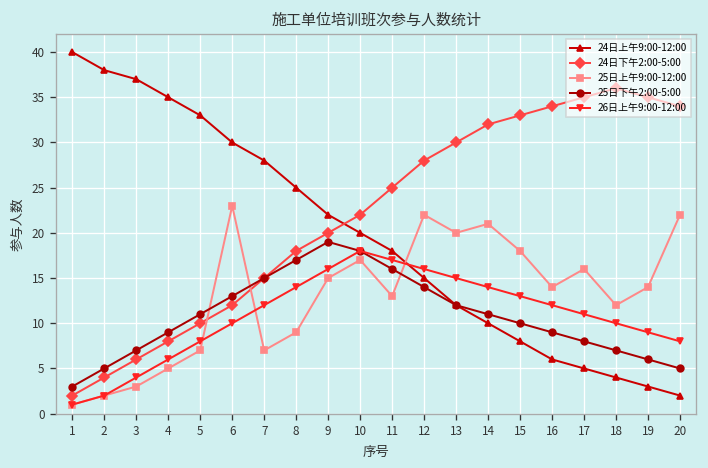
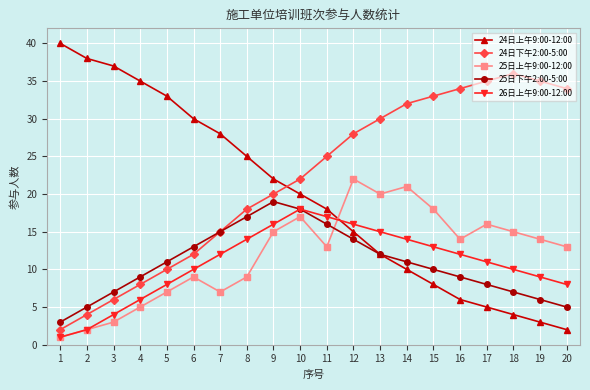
25日上午9:00-12:00, 6: 23 -> 9
25日上午9:00-12:00, 18: 12 -> 15
25日上午9:00-12:00, 20: 22 -> 13
